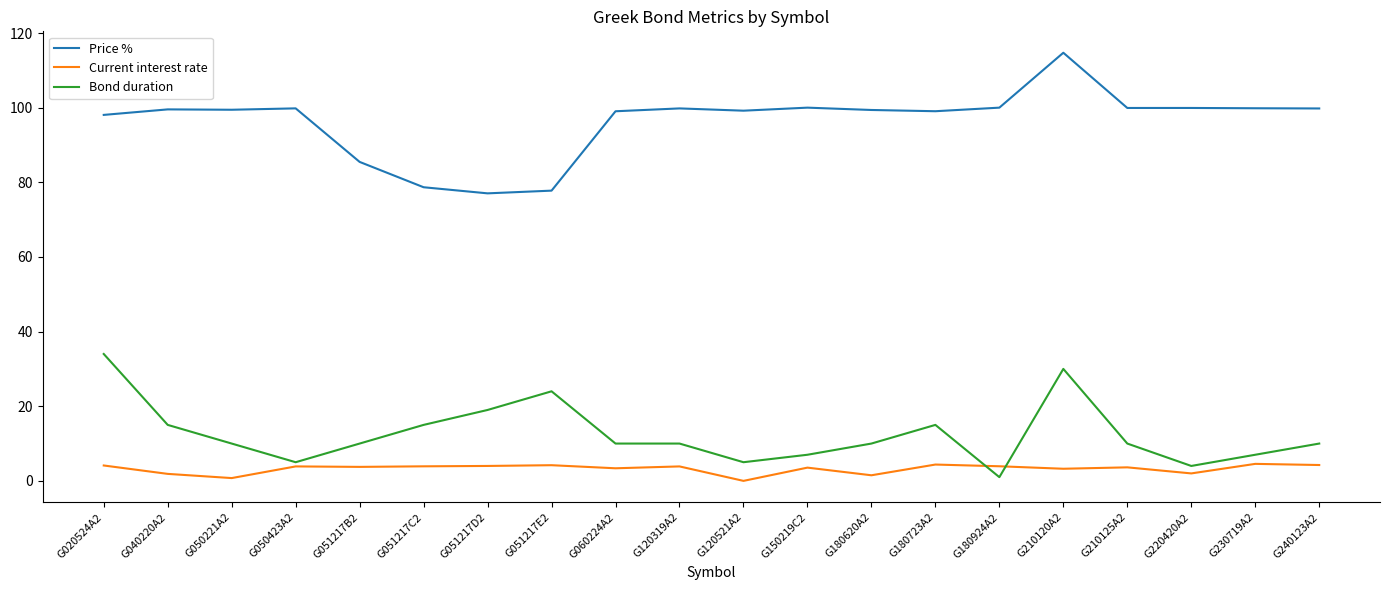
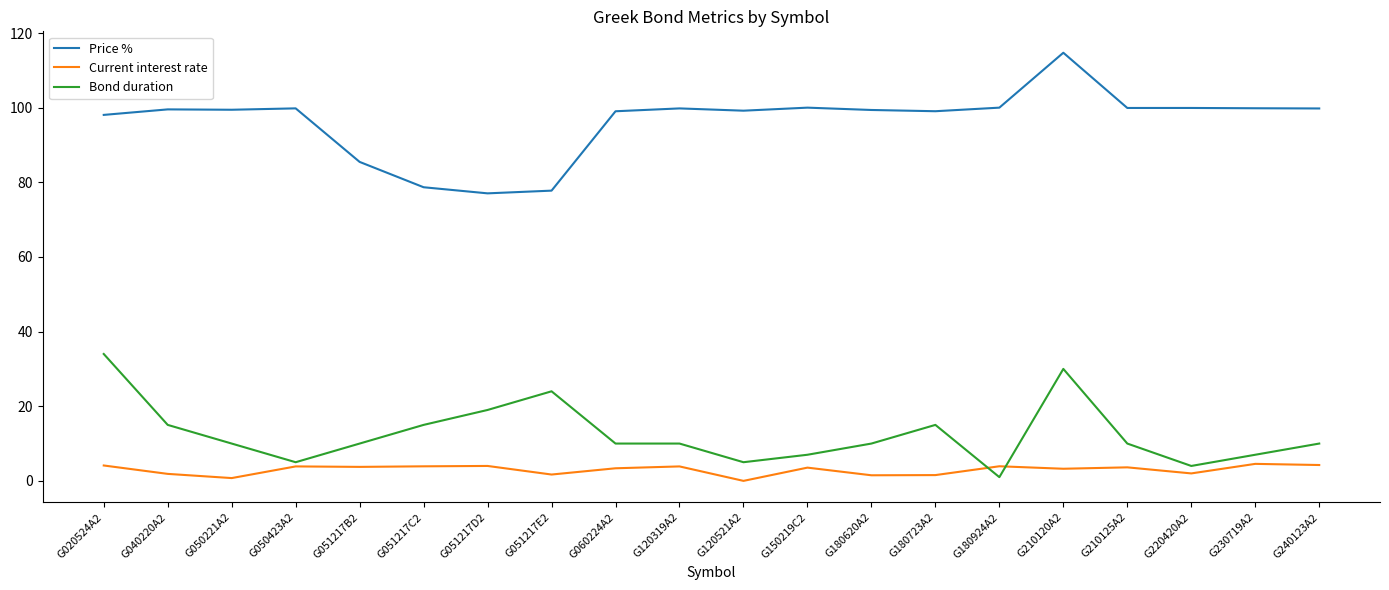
Current interest rate, G051217E2: 4 -> 2
Current interest rate, G180723A2: 4 -> 2
